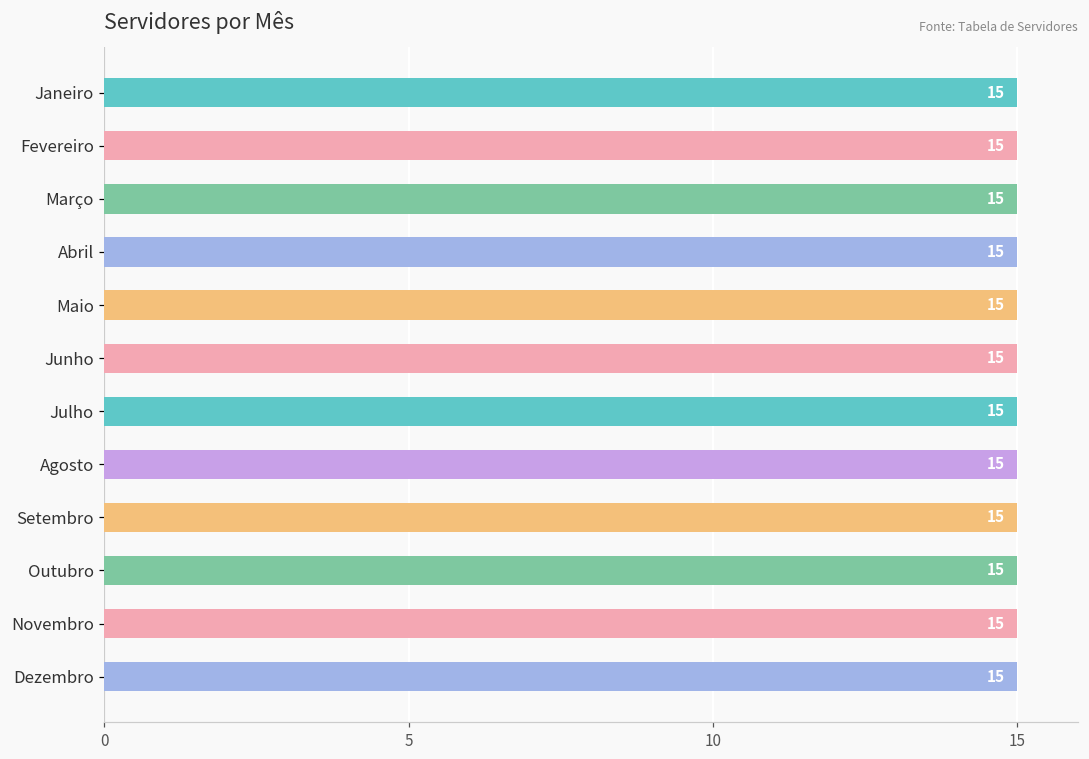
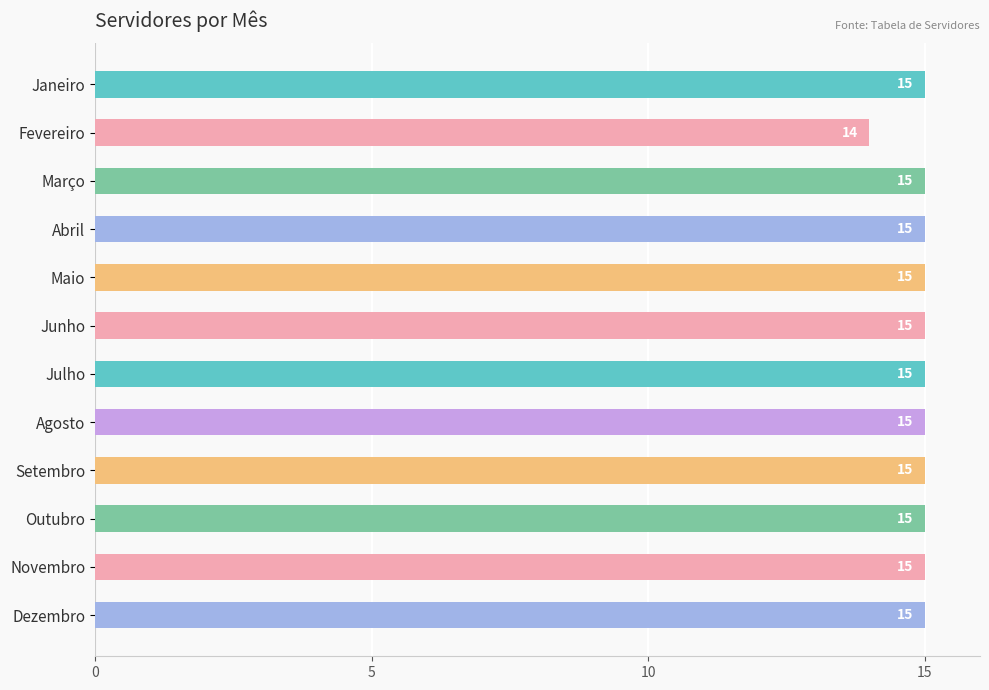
Fevereiro: 15 -> 14
